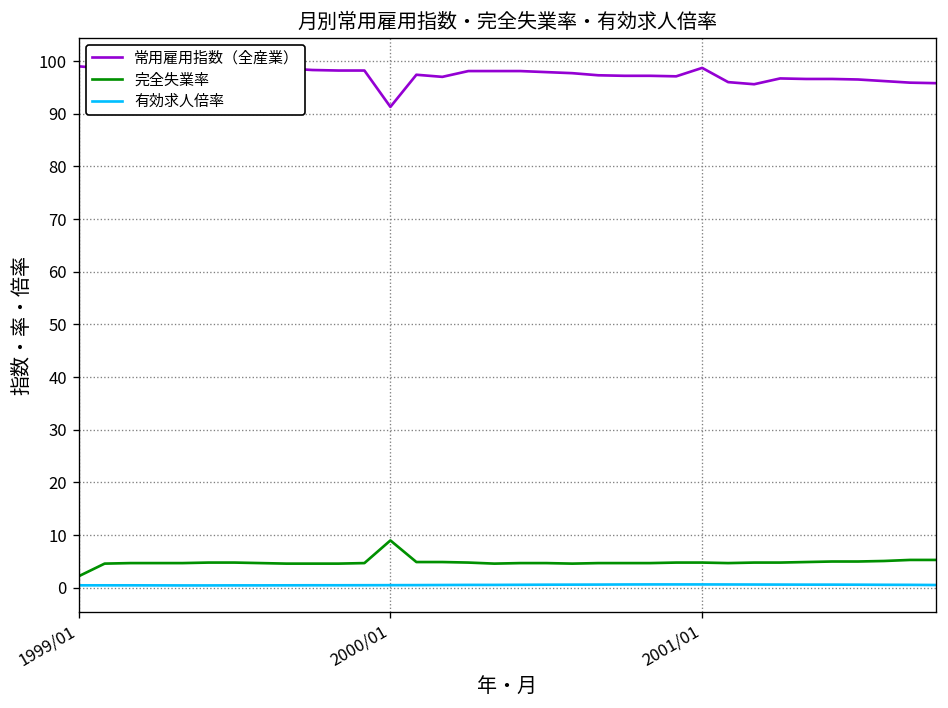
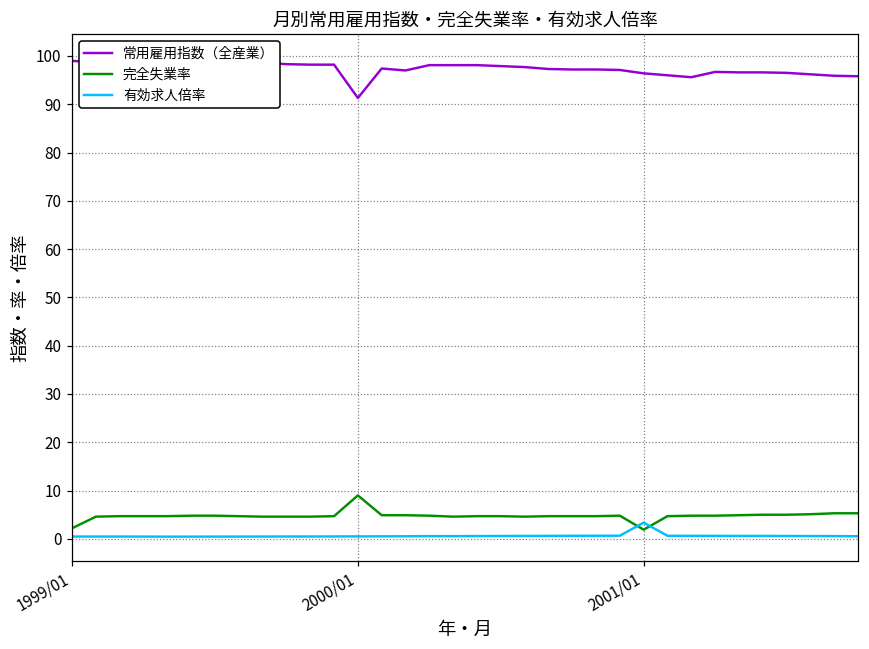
常用雇用指数（全産業）, 2001/01: 99 -> 96
完全失業率, 2001/01: 5 -> 2
有効求人倍率, 2001/01: 1 -> 3
